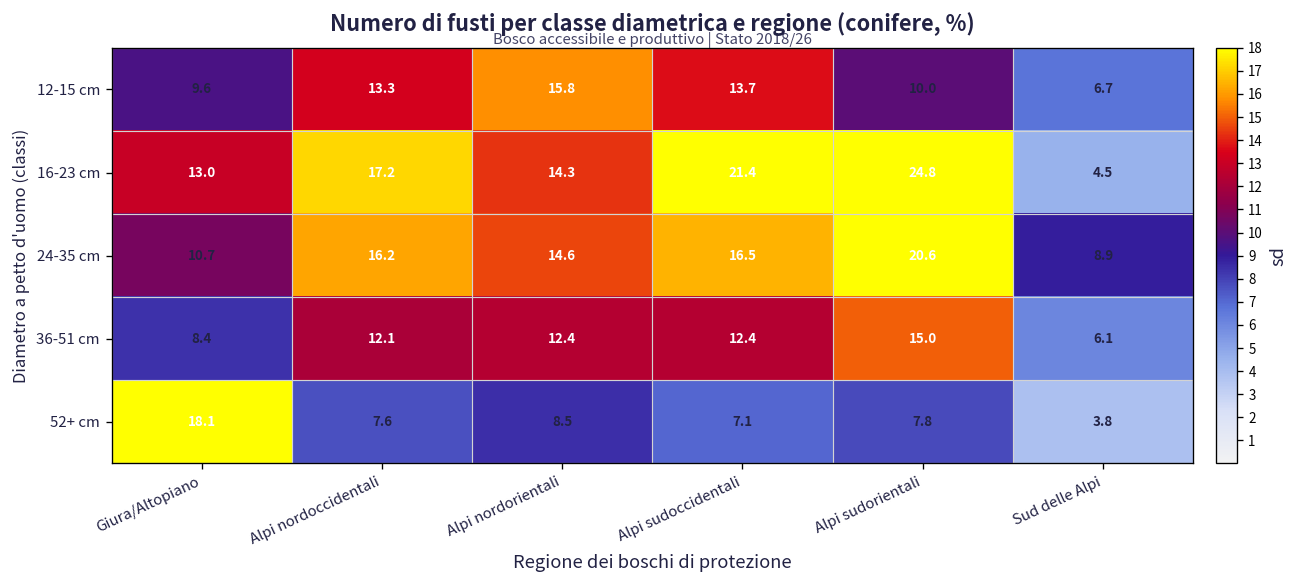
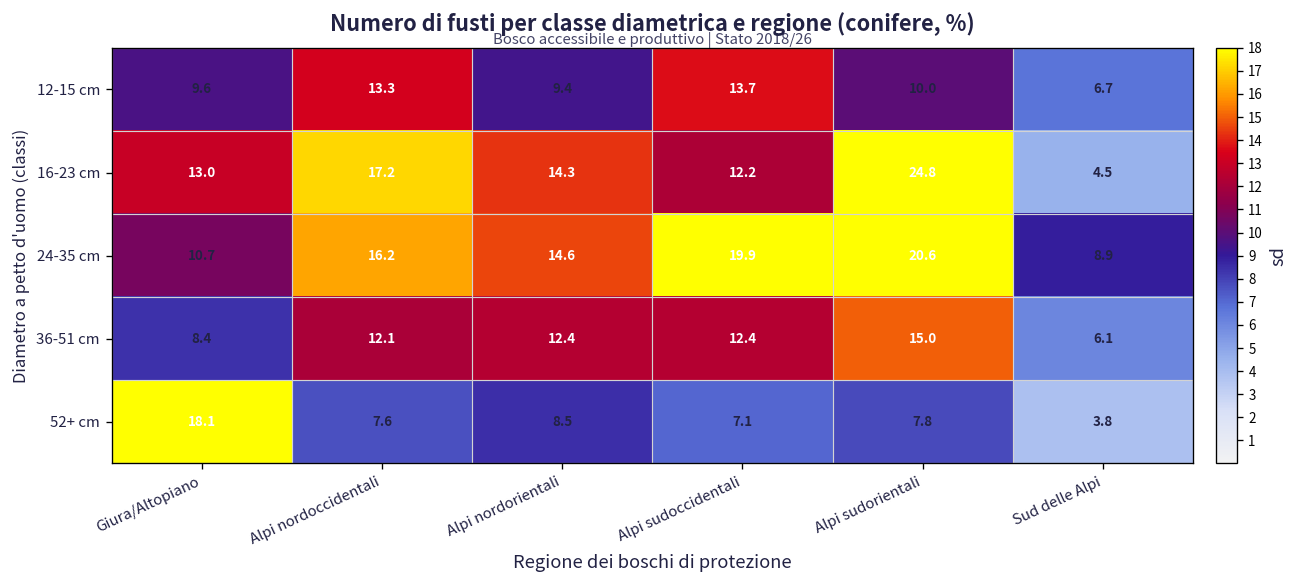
12-15 cm, Alpi nordorientali: 15.8 -> 9.4
16-23 cm, Alpi sudoccidentali: 21.4 -> 12.2
24-35 cm, Alpi sudoccidentali: 16.5 -> 19.9
